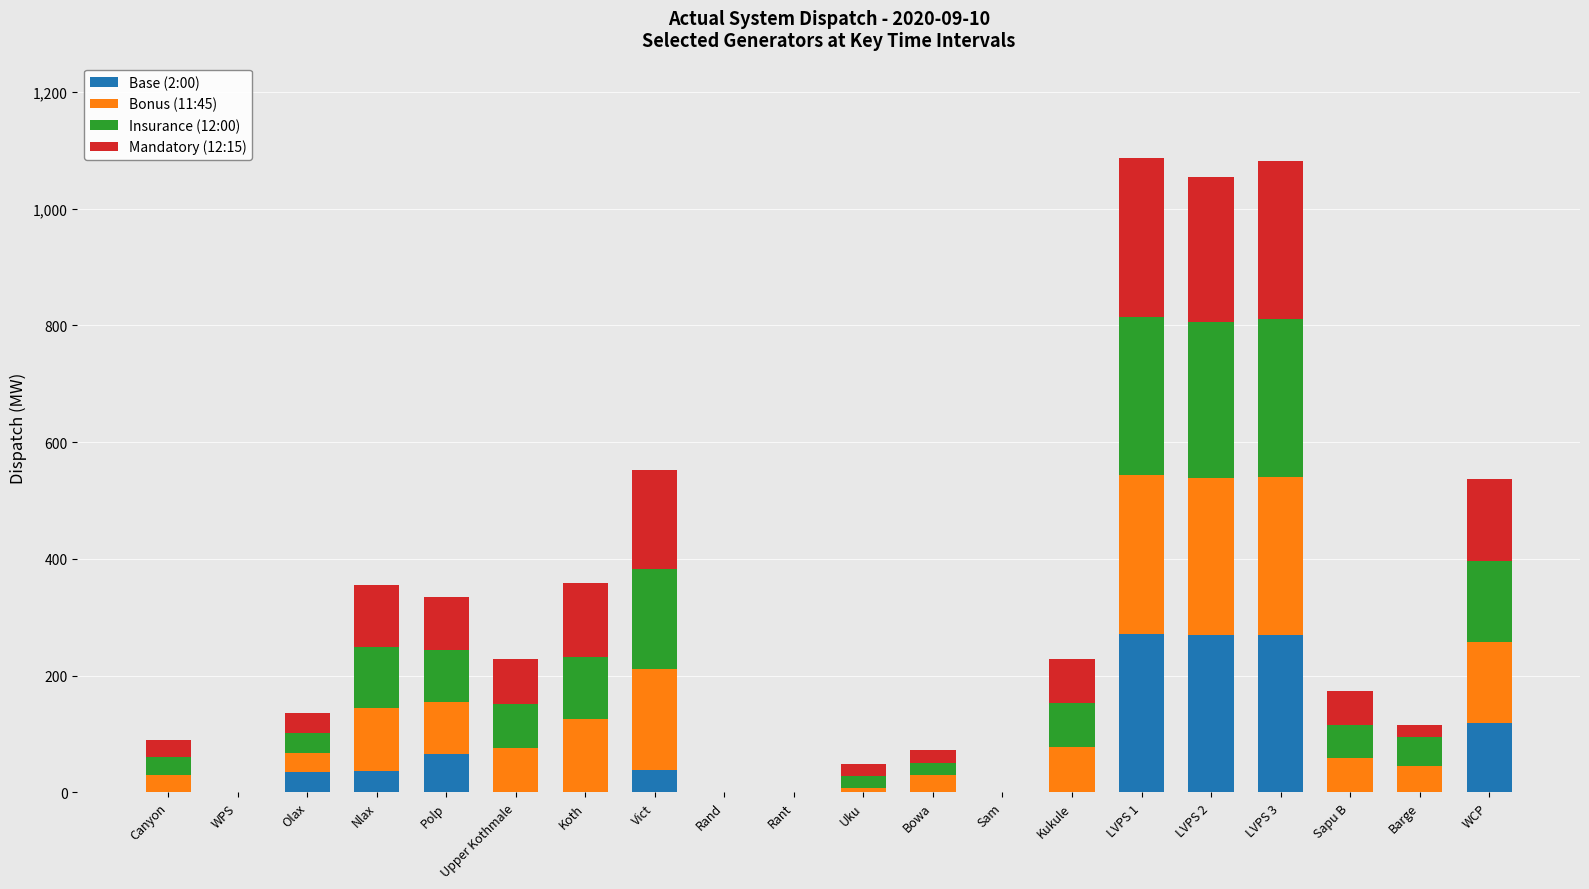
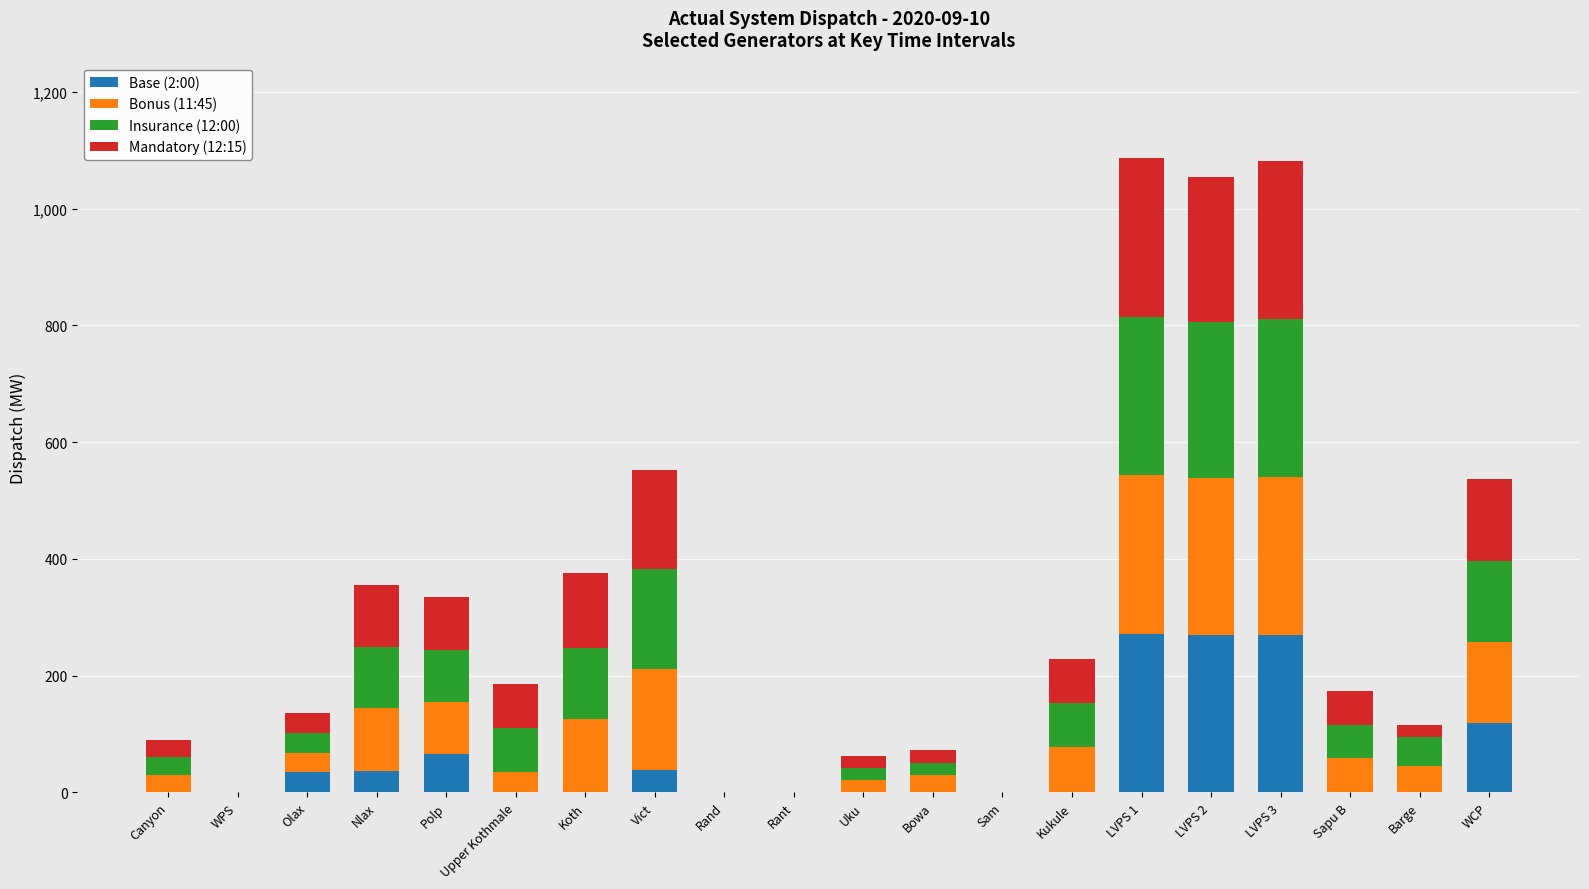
Bonus (11:45), Upper Kothmale: 80 -> 30
Insurance (12:00), Koth: 110 -> 120
Bonus (11:45), Uku: 10 -> 20
